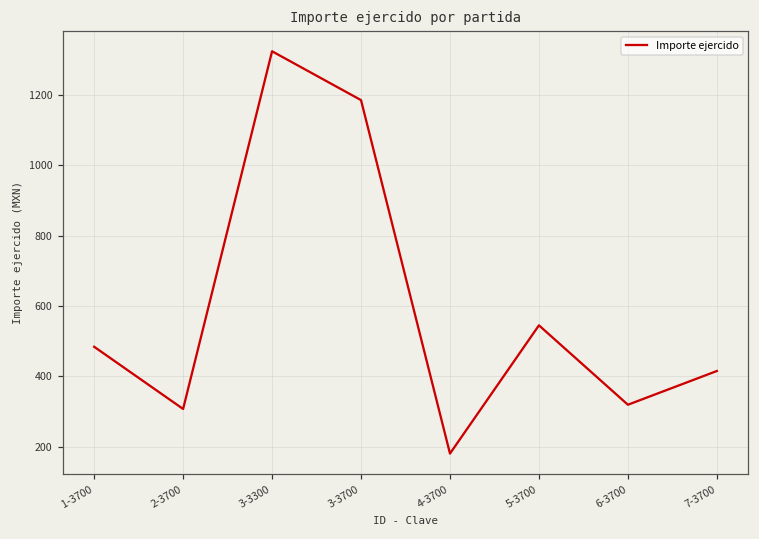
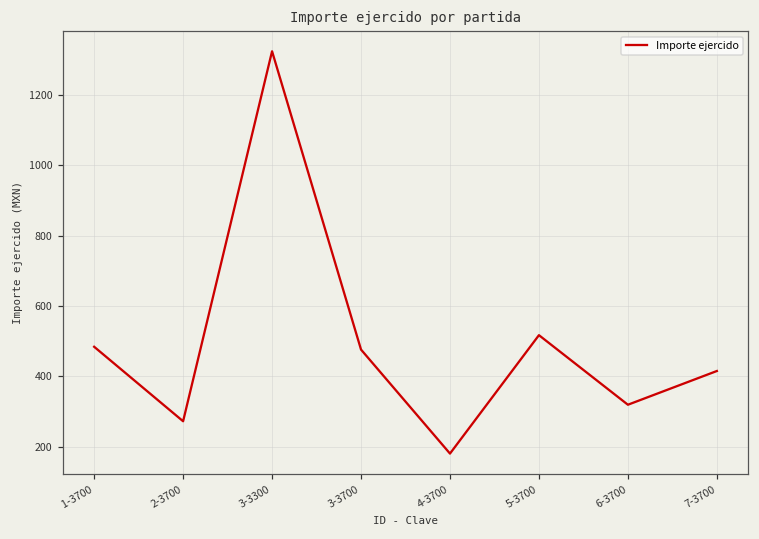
2-3700: 310 -> 270
3-3700: 1190 -> 480
5-3700: 550 -> 520
